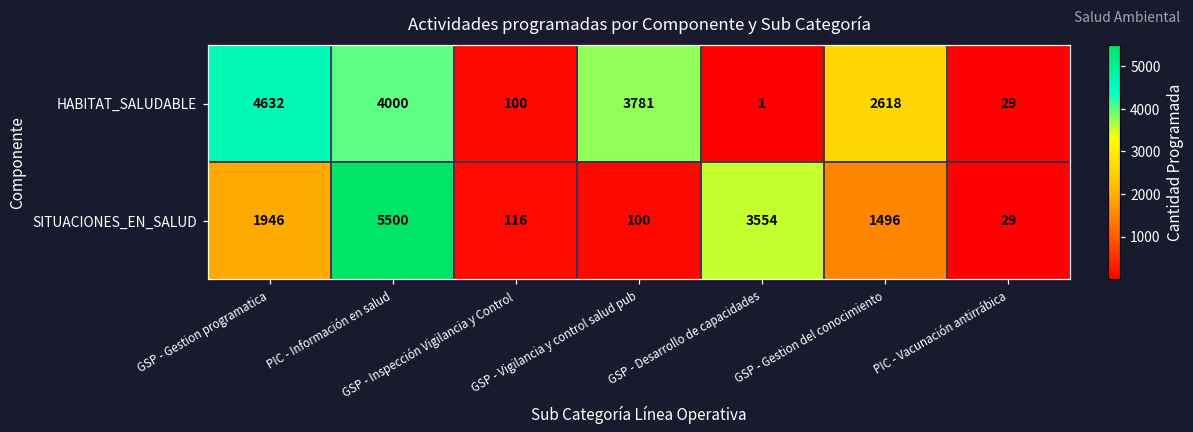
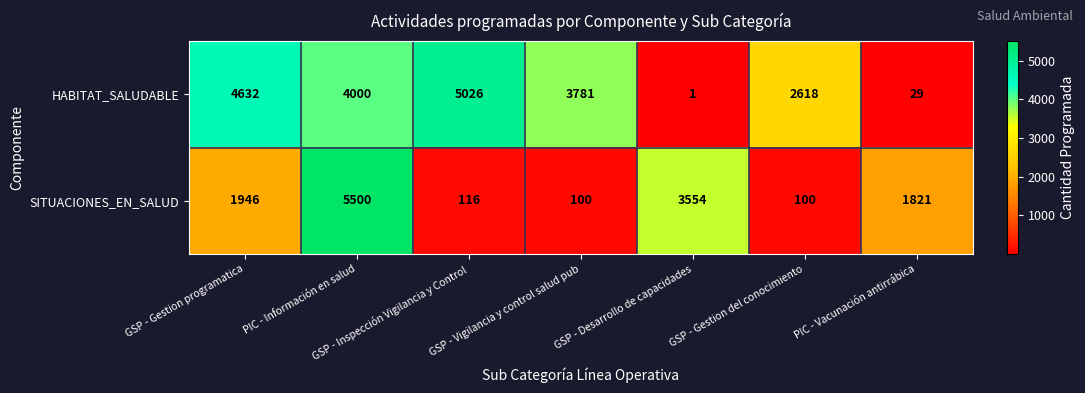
HABITAT_SALUDABLE, GSP - Inspección Vigilancia y Control: 100 -> 5026
SITUACIONES_EN_SALUD, GSP - Gestion del conocimiento: 1496 -> 100
SITUACIONES_EN_SALUD, PIC - Vacunación antirrábica: 29 -> 1821
